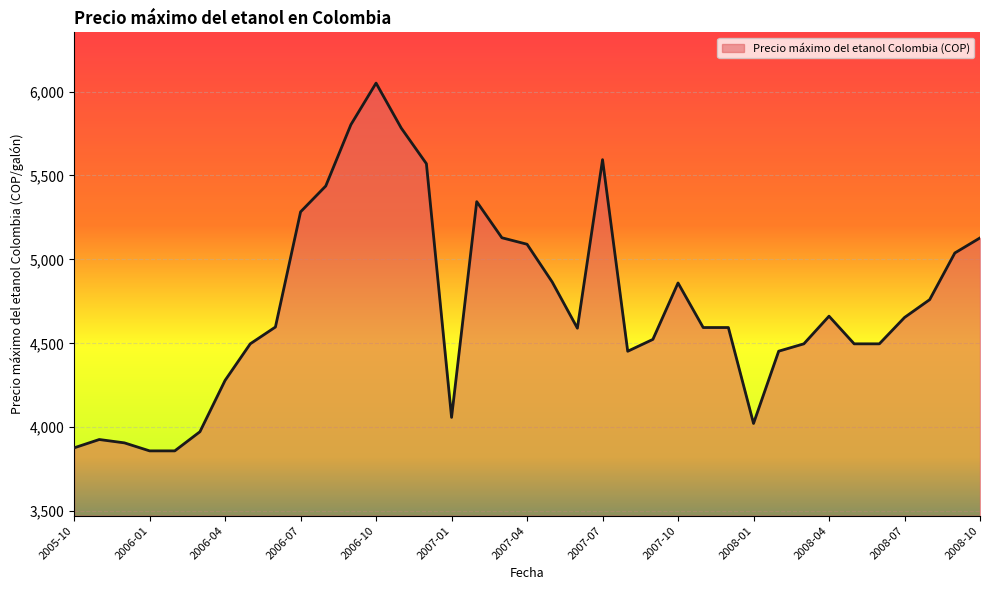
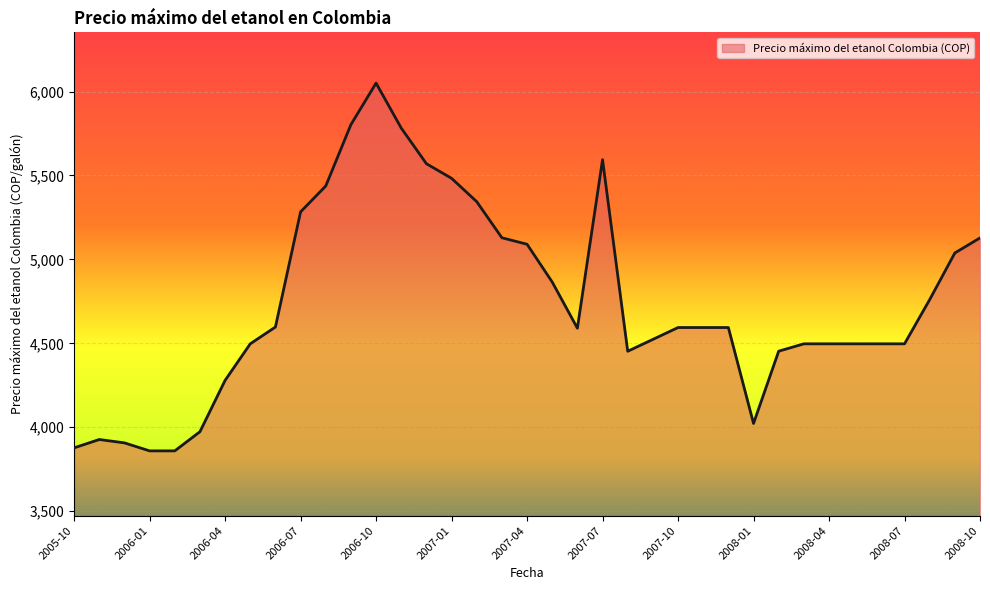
2007-01: 4,060 -> 5,480
2007-10: 4,860 -> 4,590
2008-04: 4,660 -> 4,500
2008-07: 4,650 -> 4,500
